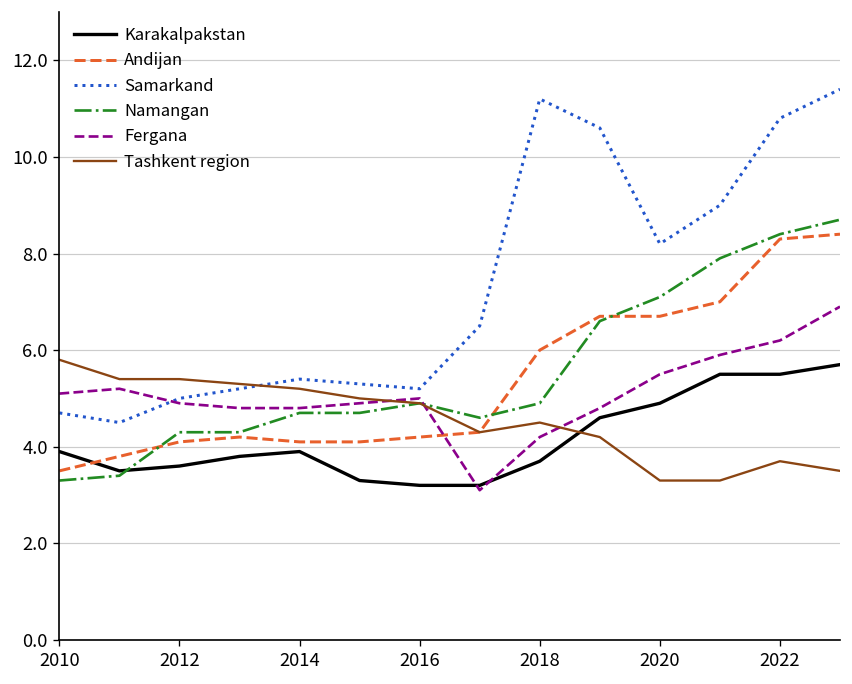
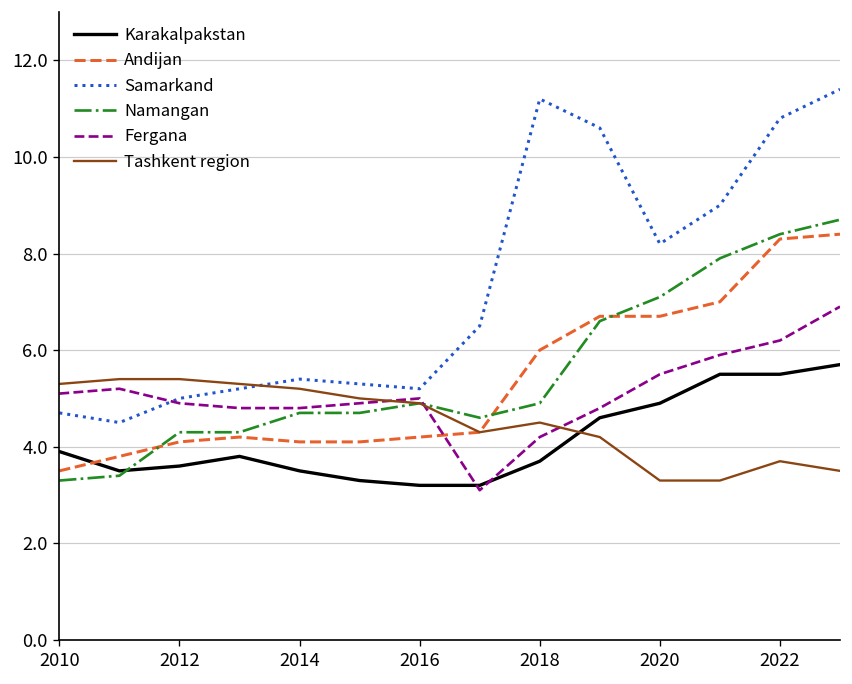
Tashkent region, 2010: 5.8 -> 5.3
Karakalpakstan, 2014: 3.9 -> 3.5
